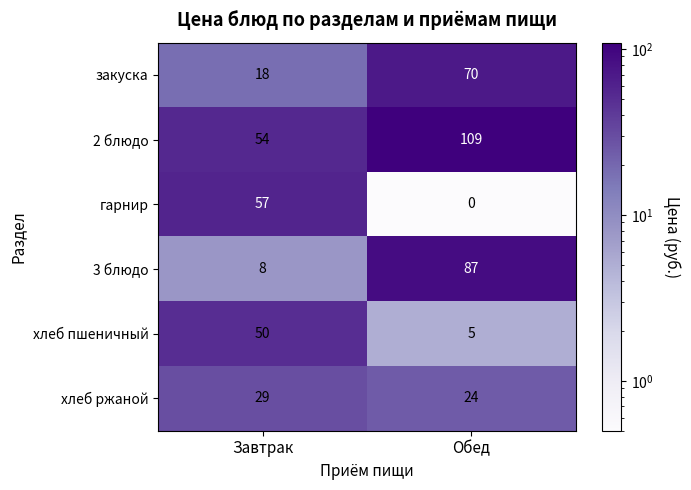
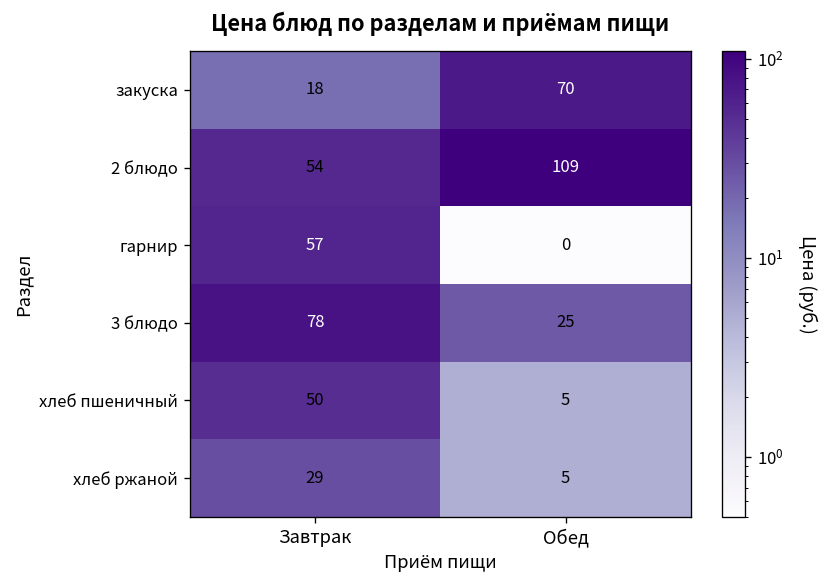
3 блюдо, Завтрак: 8 -> 78
3 блюдо, Обед: 87 -> 25
хлеб ржаной, Обед: 24 -> 5
